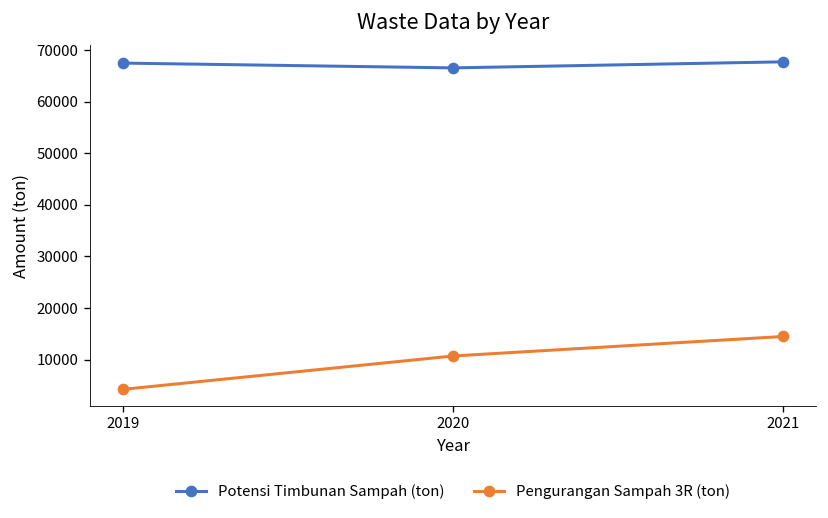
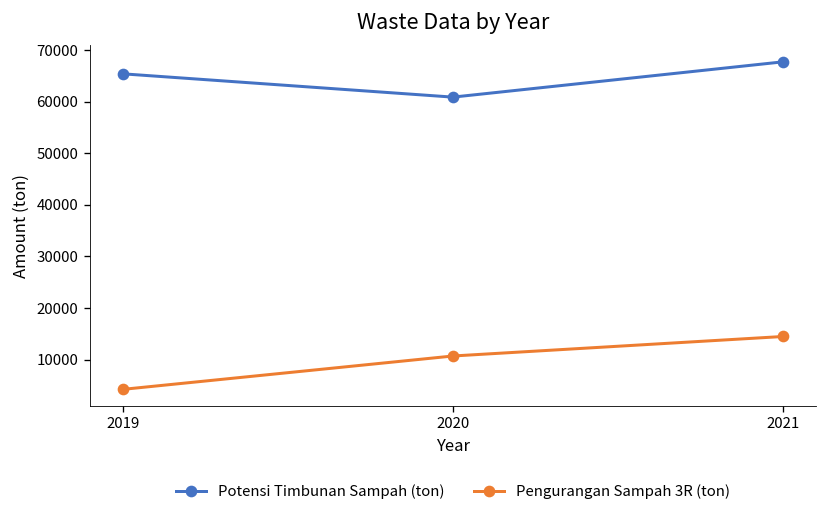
Potensi Timbunan Sampah (ton), 2019: 67000 -> 65000
Potensi Timbunan Sampah (ton), 2020: 67000 -> 61000
